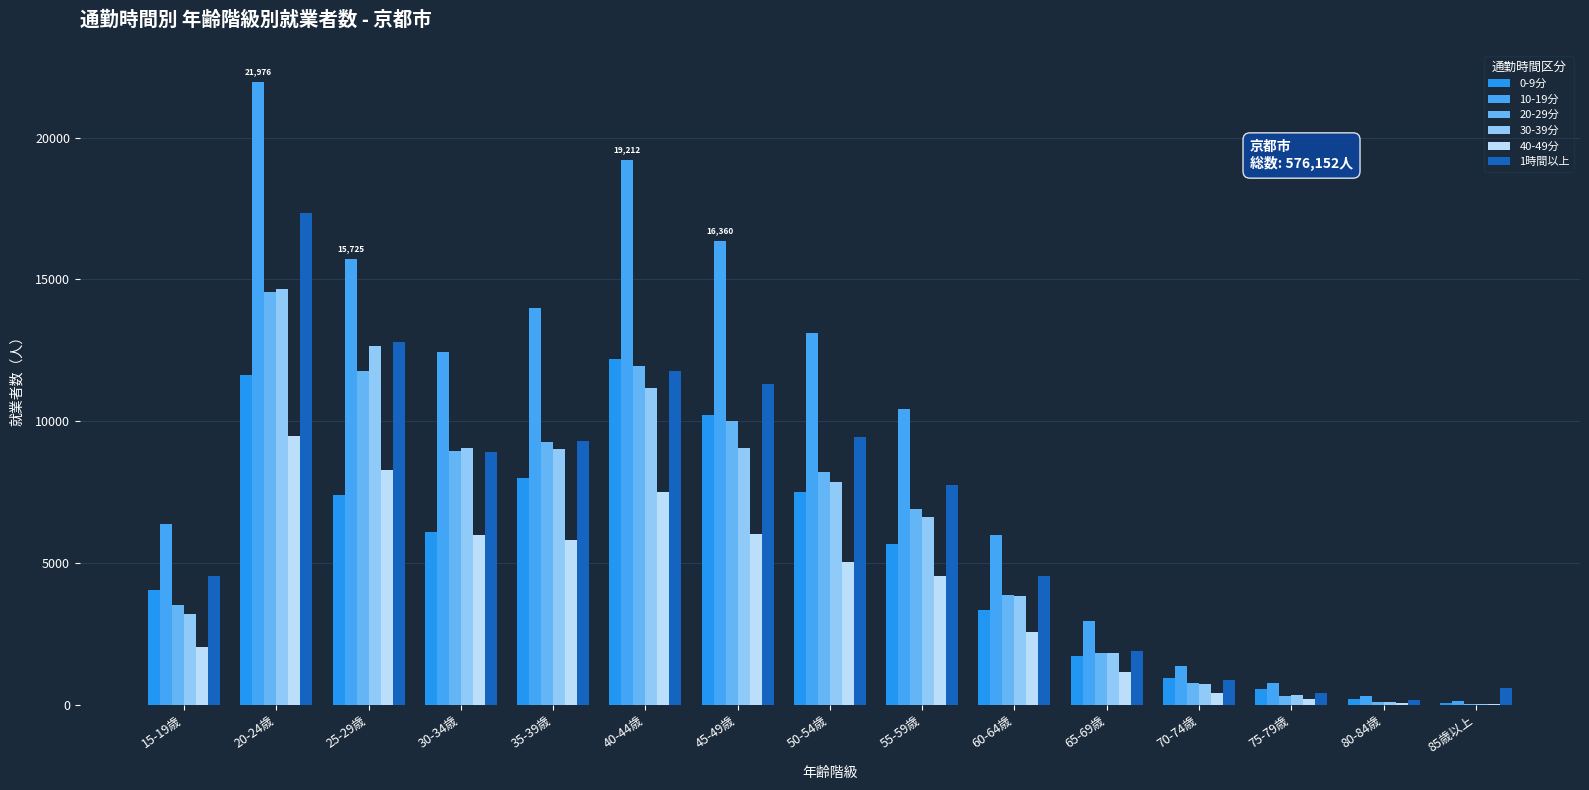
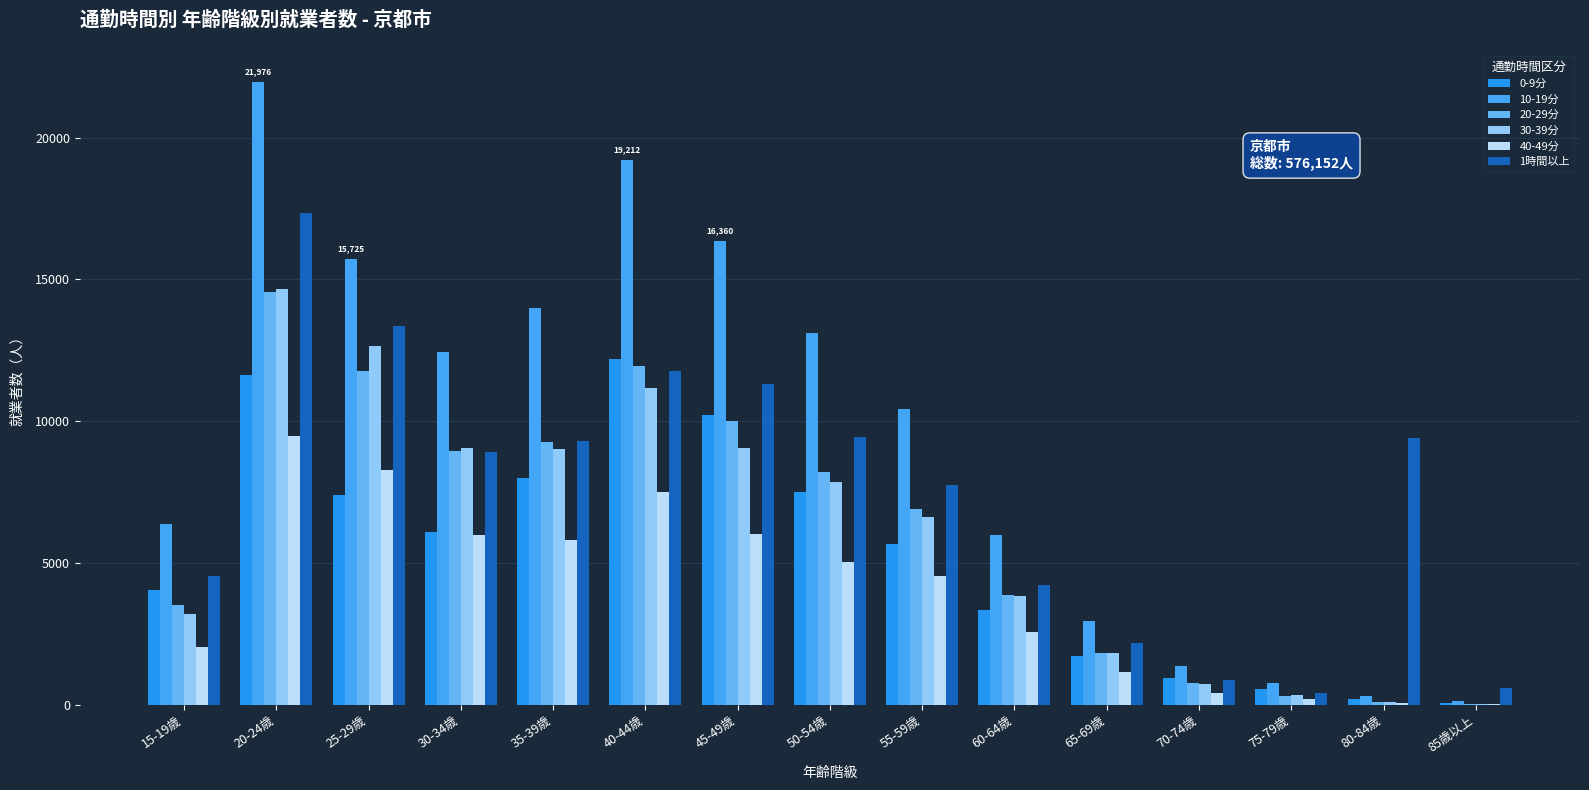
1時間以上, 25-29歳: 12800 -> 13400
1時間以上, 60-64歳: 4600 -> 4200
1時間以上, 65-69歳: 1900 -> 2200
1時間以上, 80-84歳: 200 -> 9400
